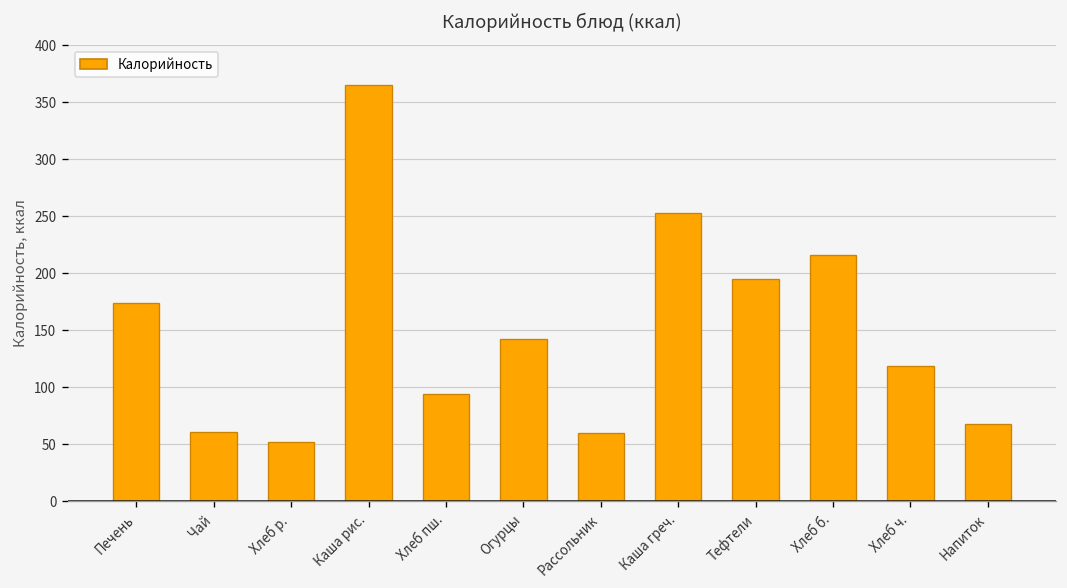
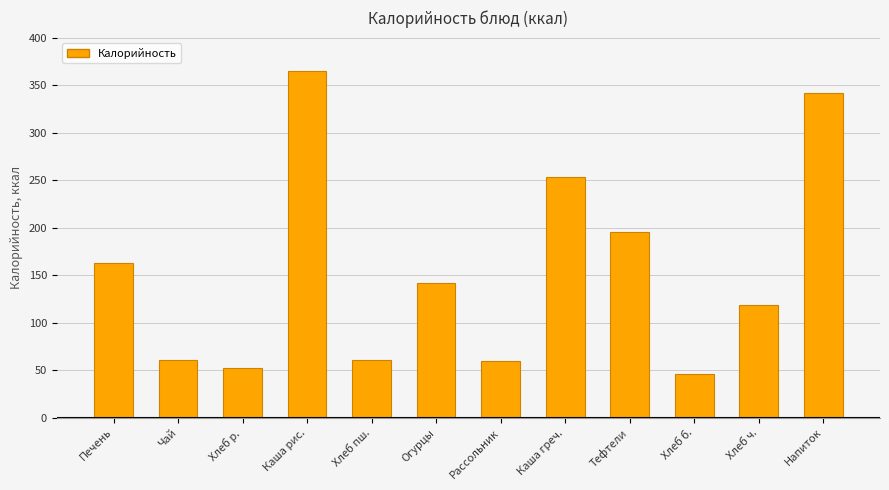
Печень: 170 -> 160
Хлеб пш.: 90 -> 60
Хлеб б.: 220 -> 50
Напиток: 70 -> 340
